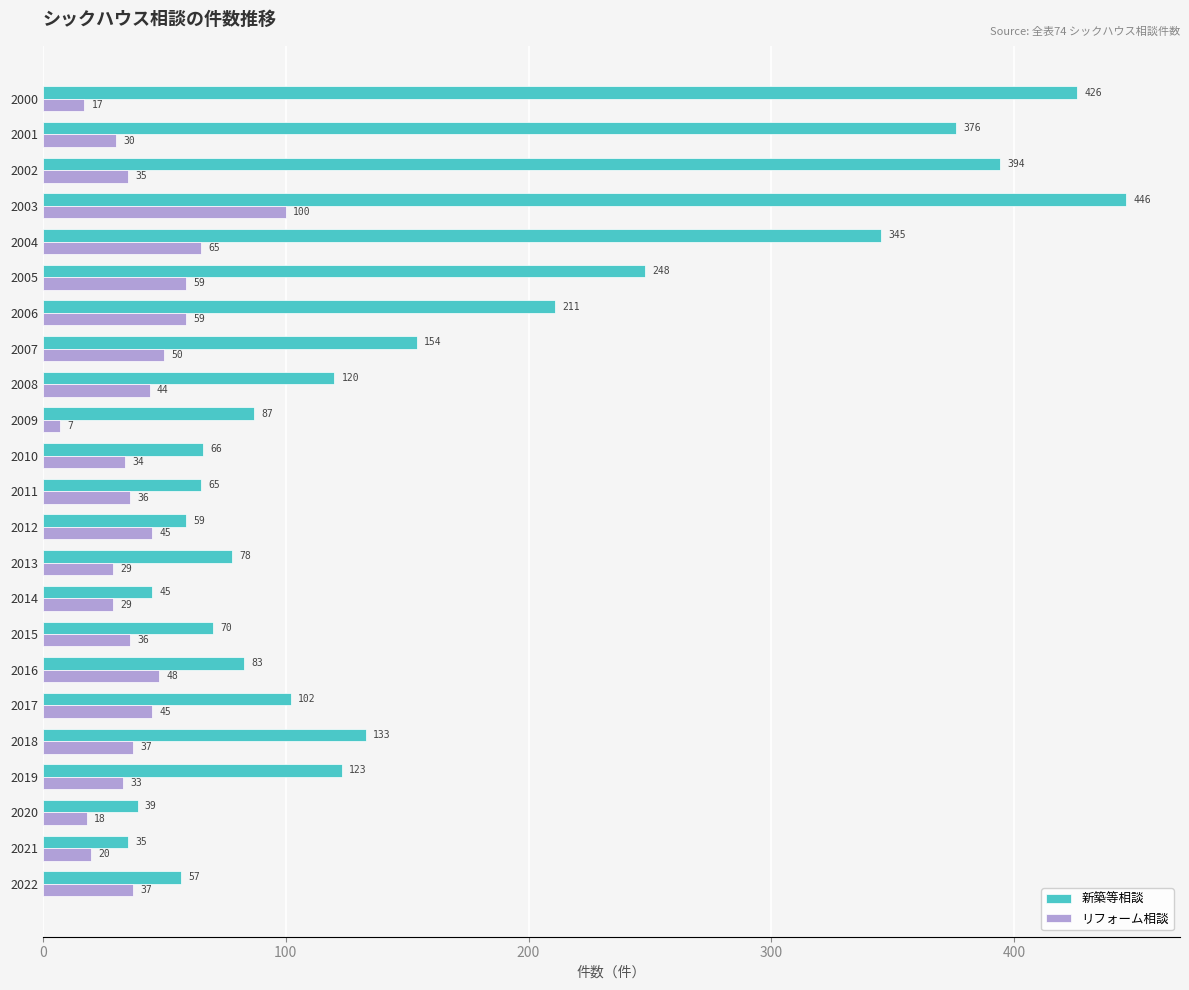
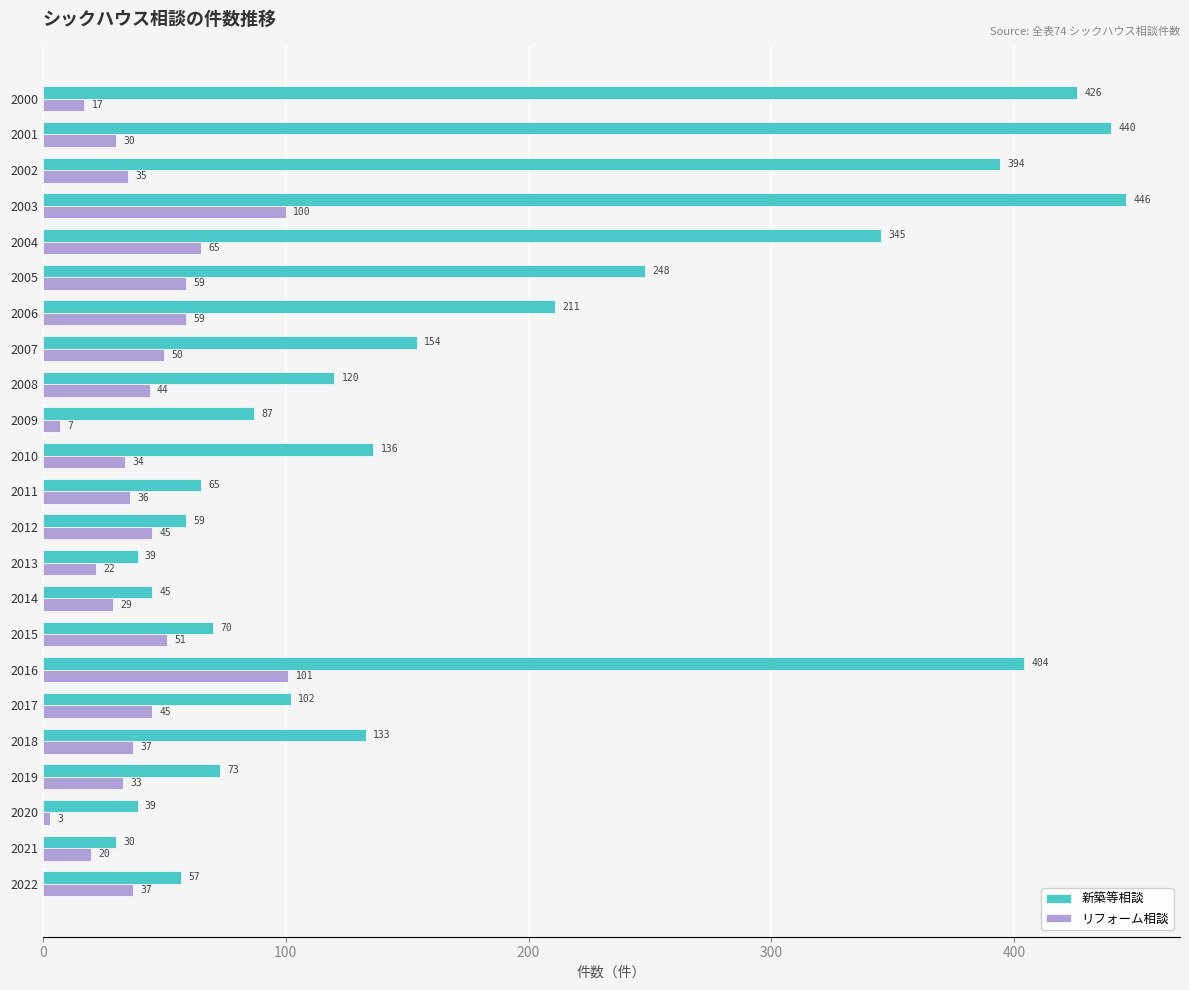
新築等相談, 2001: 376 -> 440
新築等相談, 2010: 66 -> 136
新築等相談, 2013: 78 -> 39
リフォーム相談, 2013: 29 -> 22
リフォーム相談, 2015: 36 -> 51
新築等相談, 2016: 83 -> 404
リフォーム相談, 2016: 48 -> 101
新築等相談, 2019: 123 -> 73
リフォーム相談, 2020: 18 -> 3
新築等相談, 2021: 35 -> 30
